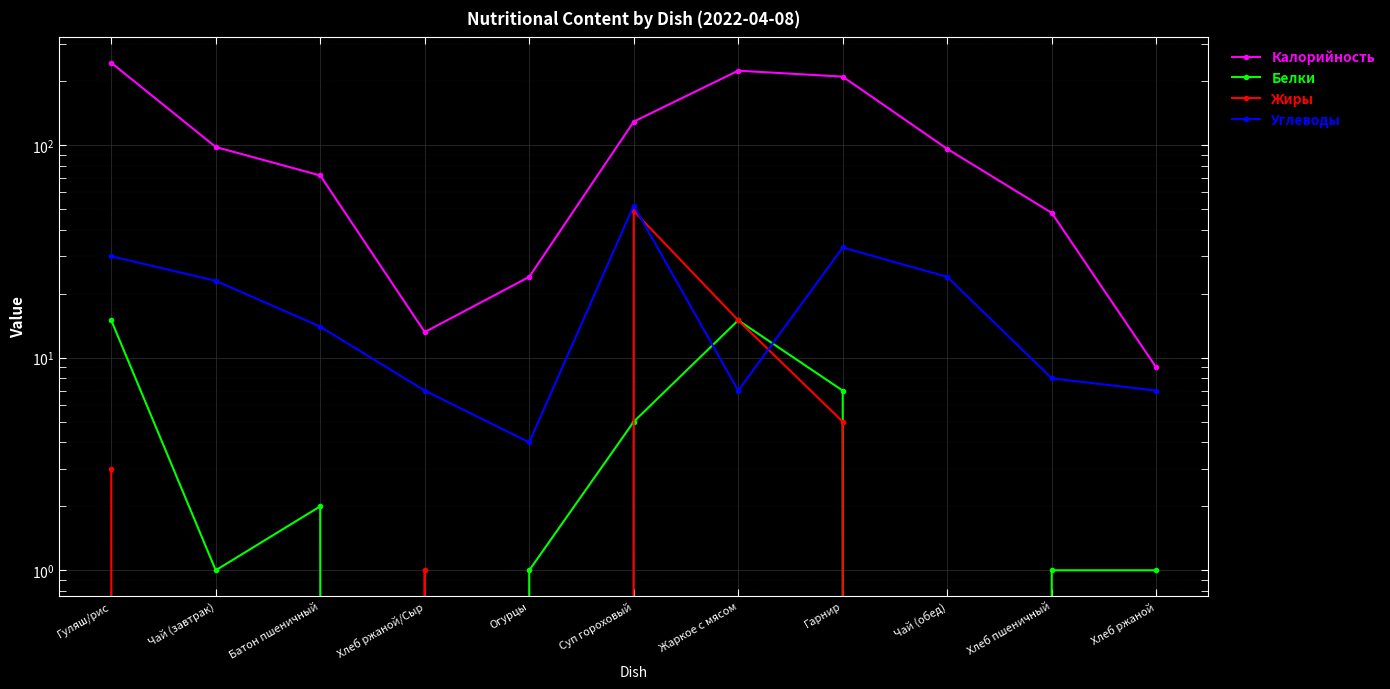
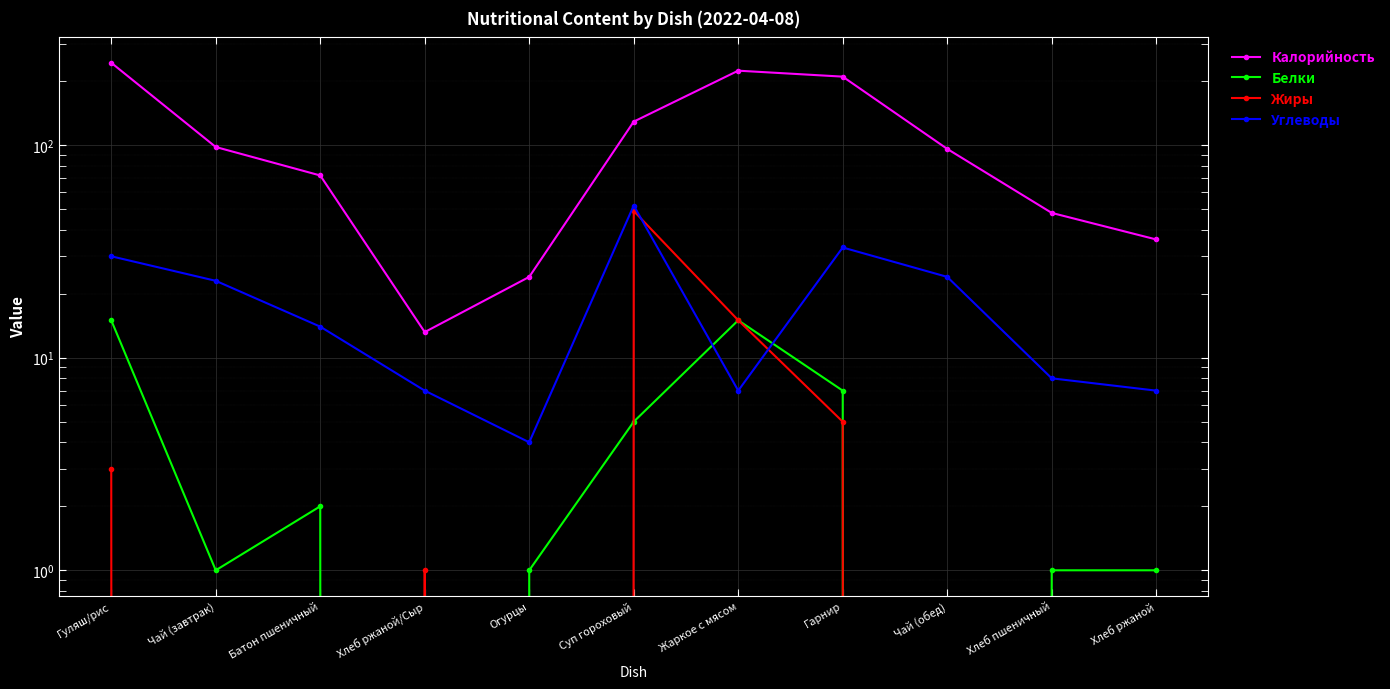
Калорийность, Хлеб ржаной: 9 -> 36
